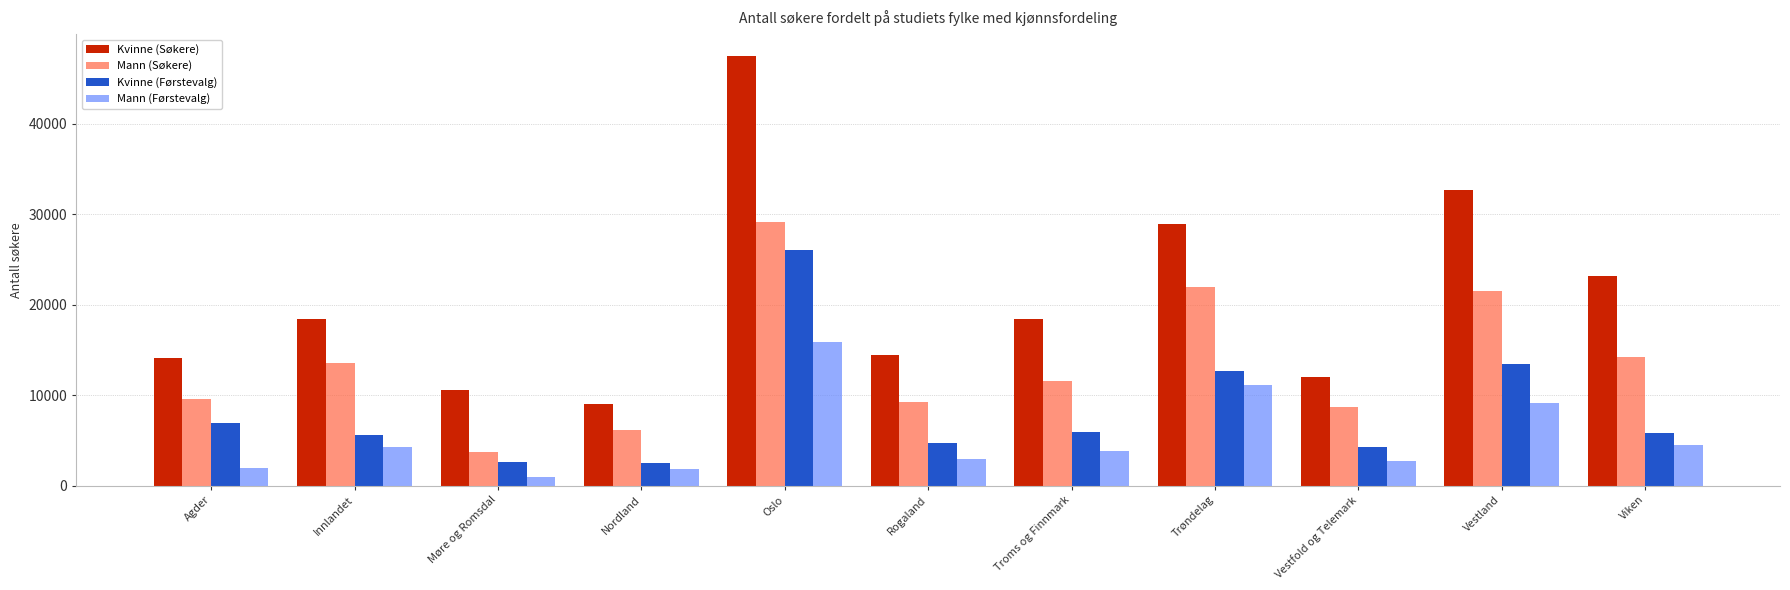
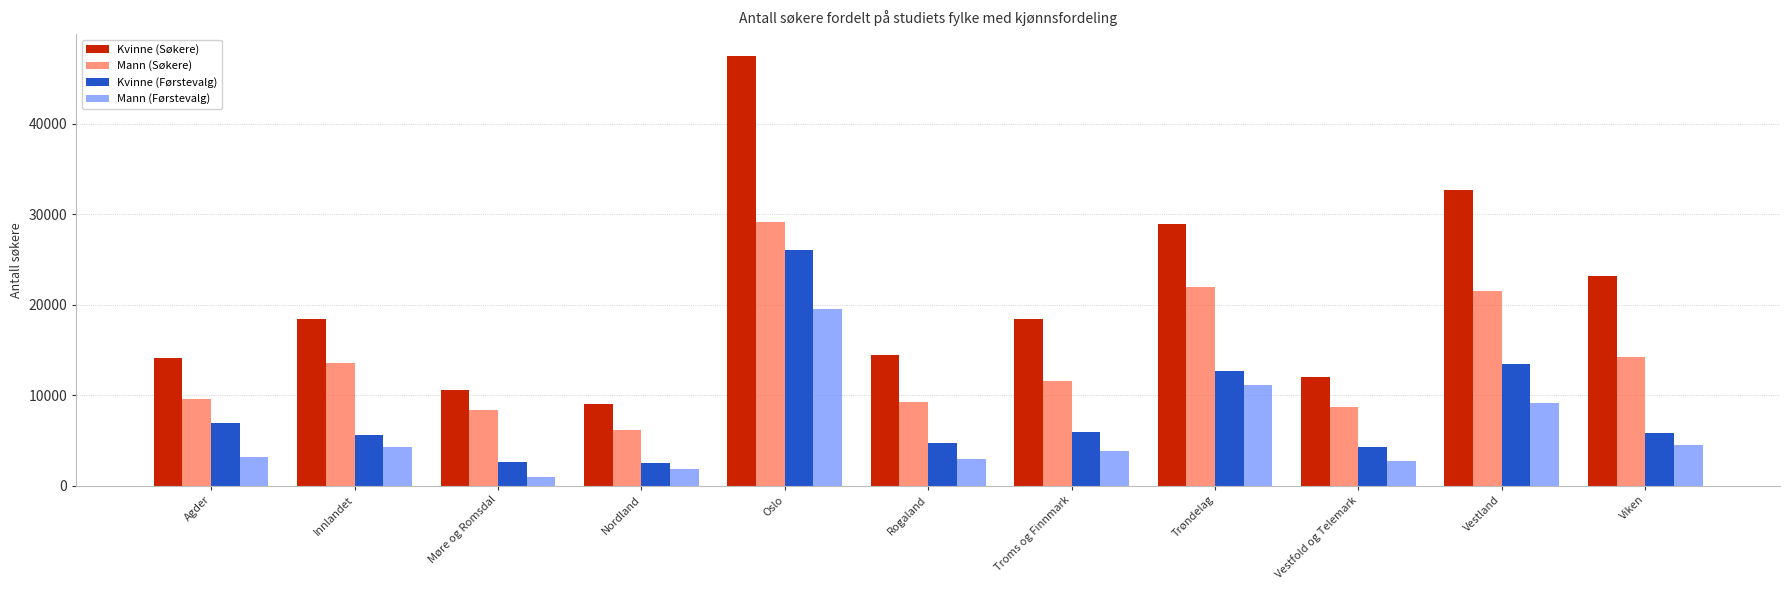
Mann (Førstevalg), Agder: 2000 -> 3000
Mann (Søkere), Møre og Romsdal: 4000 -> 8000
Mann (Førstevalg), Oslo: 16000 -> 20000
